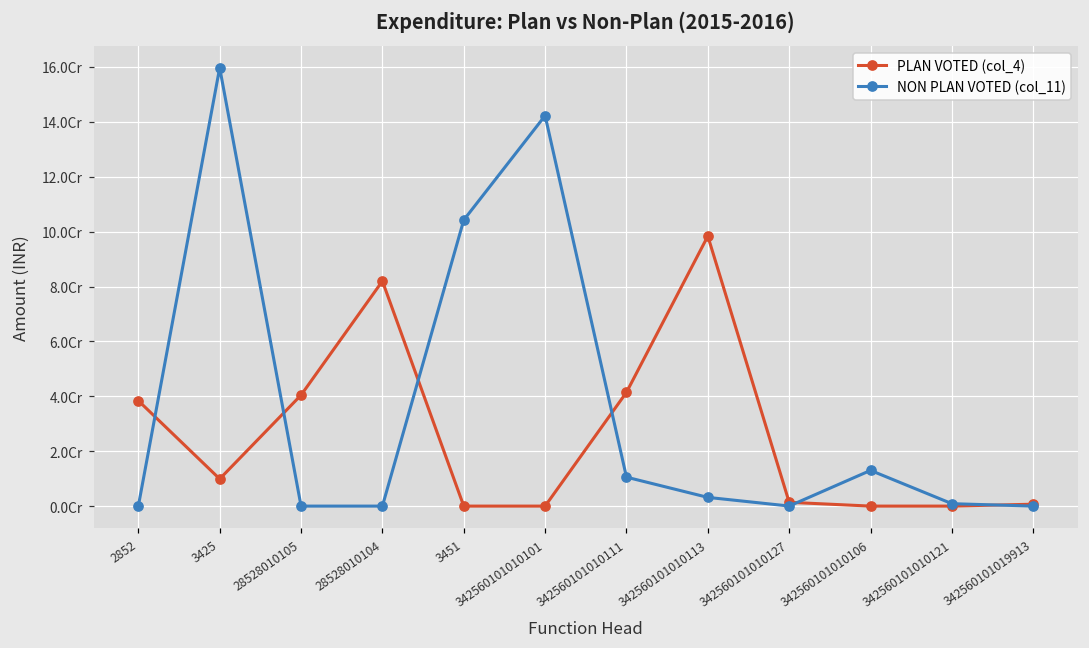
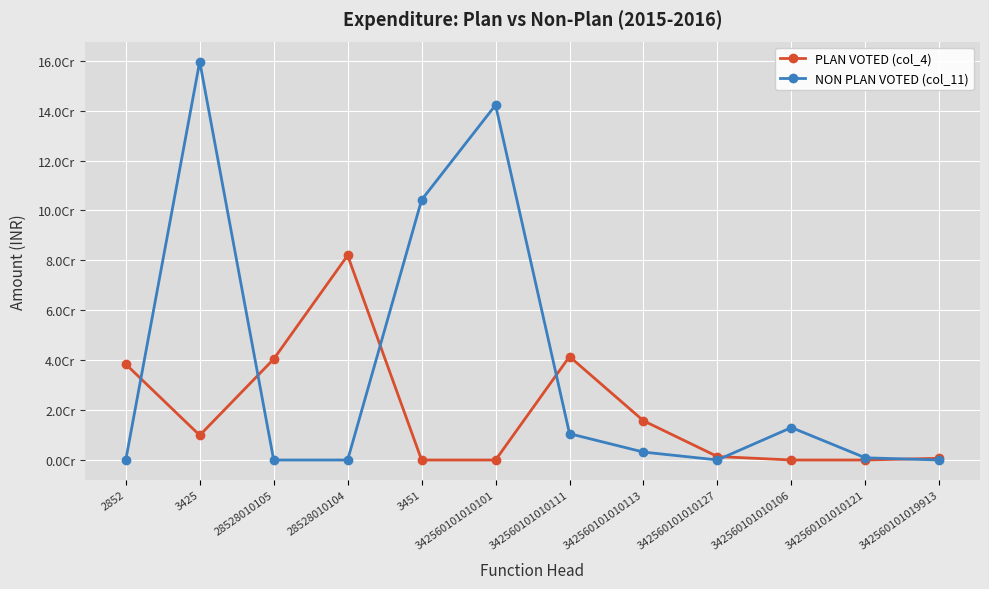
PLAN VOTED (col_4), 342560101010113: 9.8Cr -> 1.6Cr
